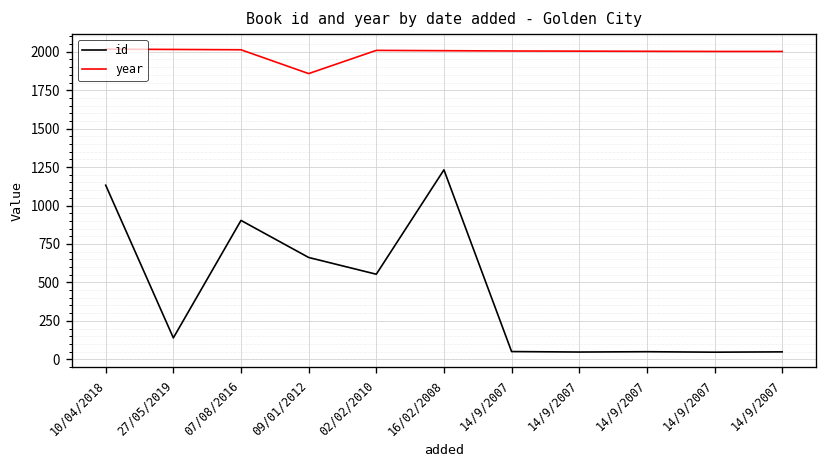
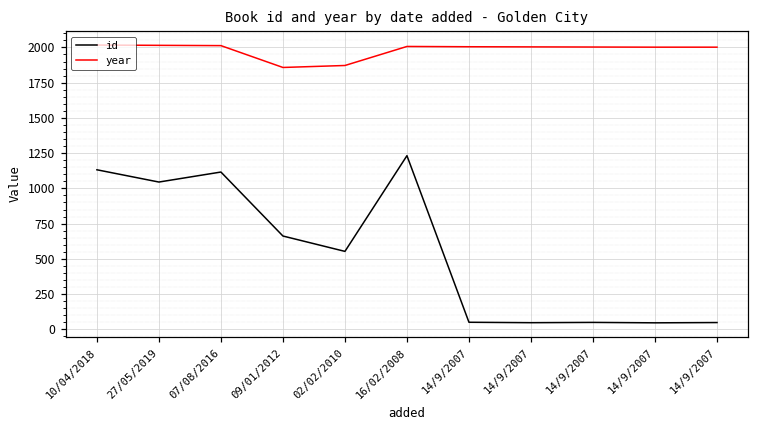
id, 27/05/2019: 140 -> 1050
id, 07/08/2016: 900 -> 1120
year, 02/02/2010: 2010 -> 1870
